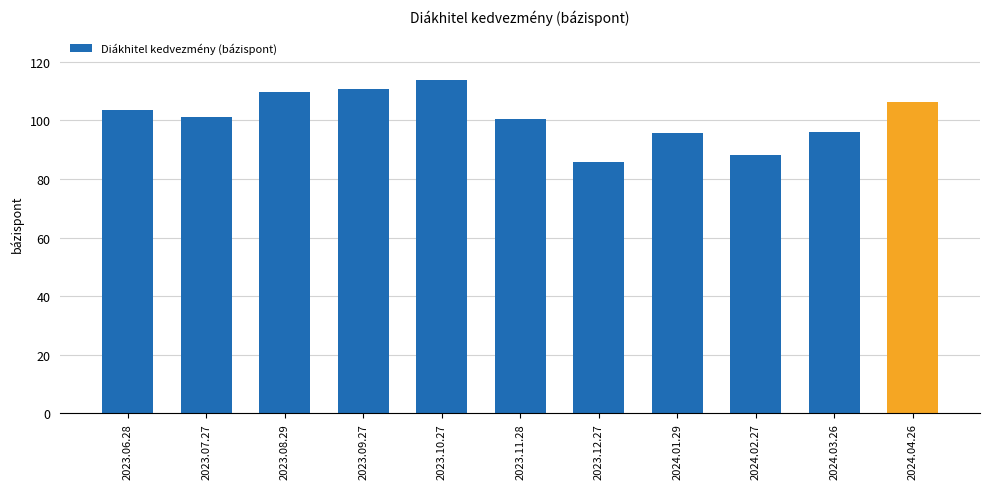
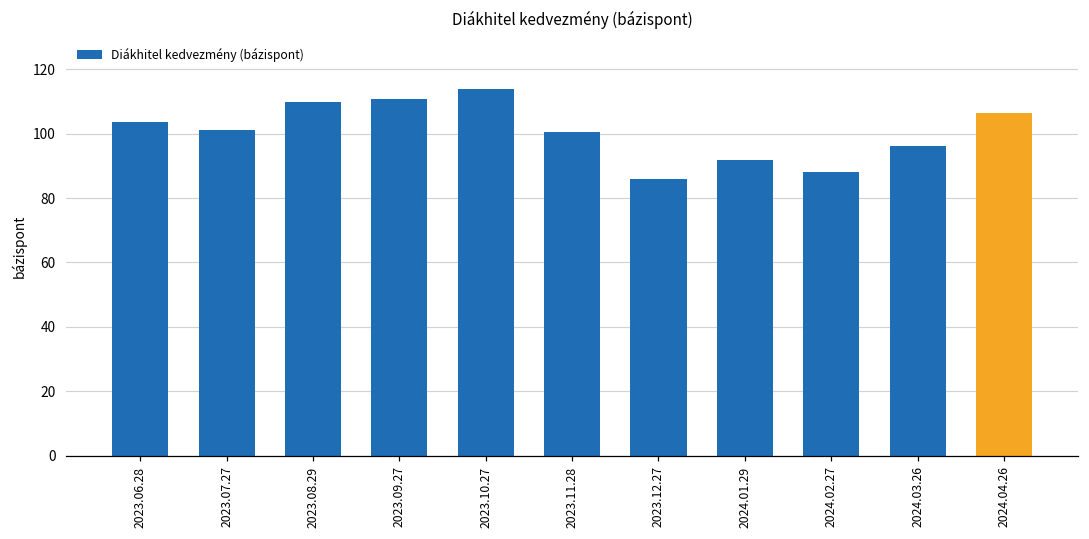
2024.01.29: 96 -> 92
